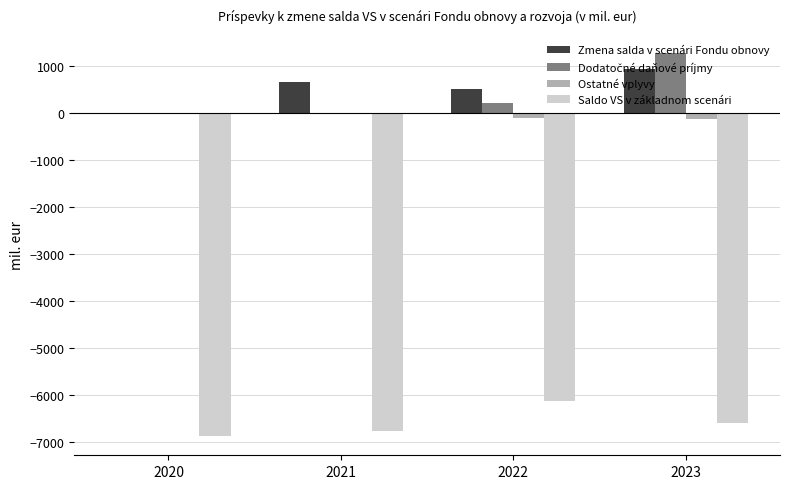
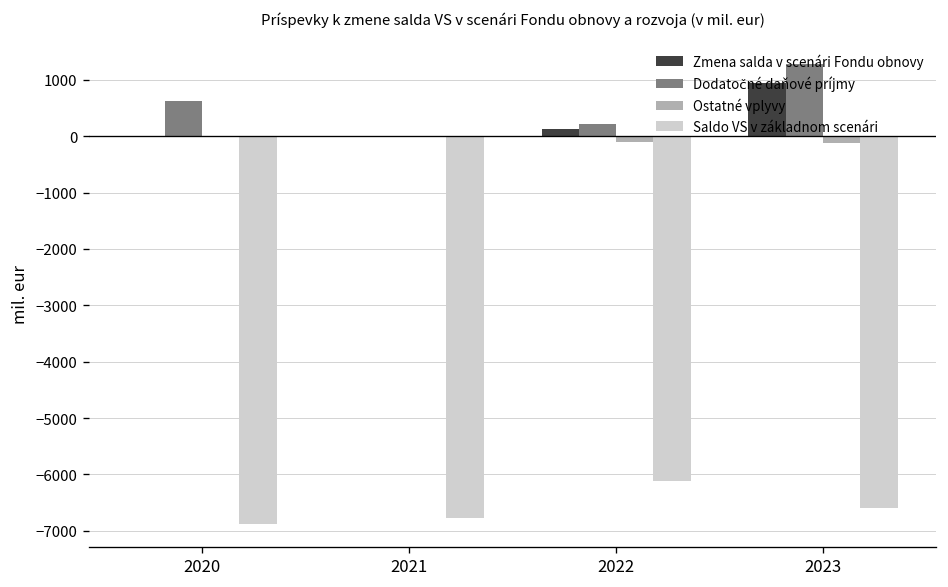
Dodatočné daňové príjmy, 2020: 0 -> 600
Zmena salda v scenári Fondu obnovy, 2021: 700 -> 0
Zmena salda v scenári Fondu obnovy, 2022: 500 -> 100
